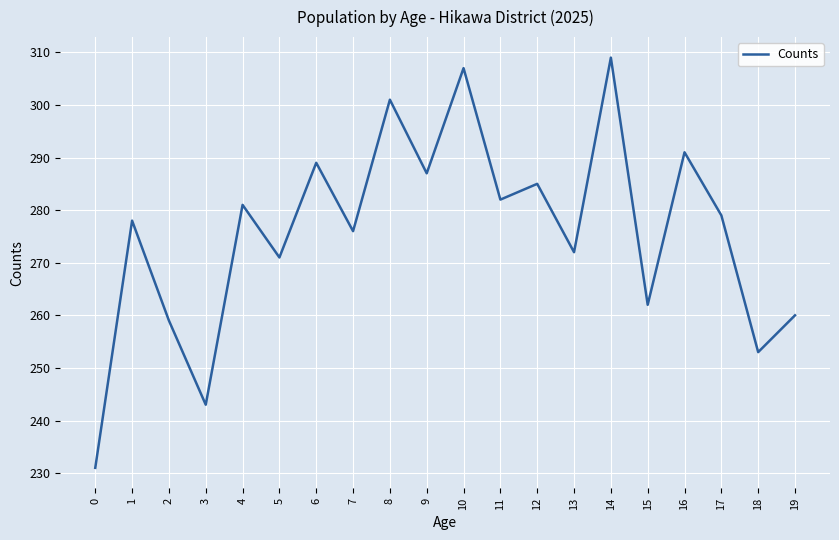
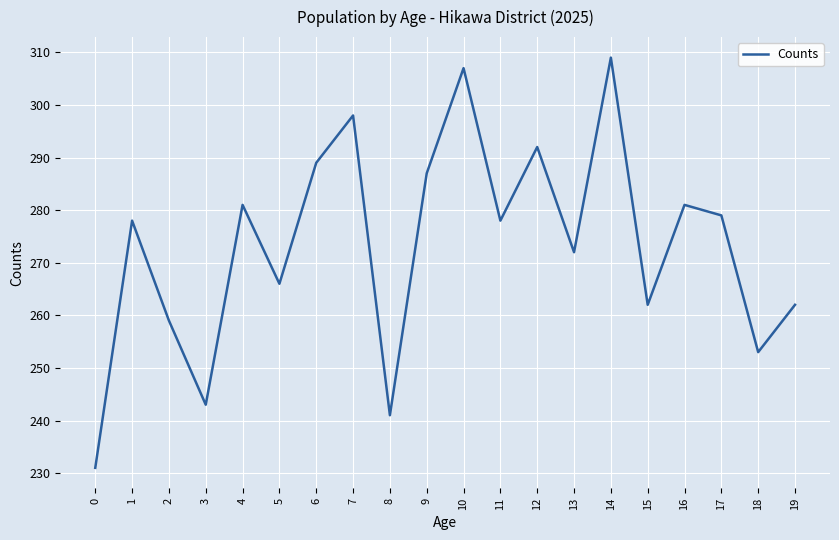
5: 271 -> 266
7: 276 -> 298
8: 301 -> 241
11: 282 -> 278
12: 285 -> 292
16: 291 -> 281
19: 260 -> 262
